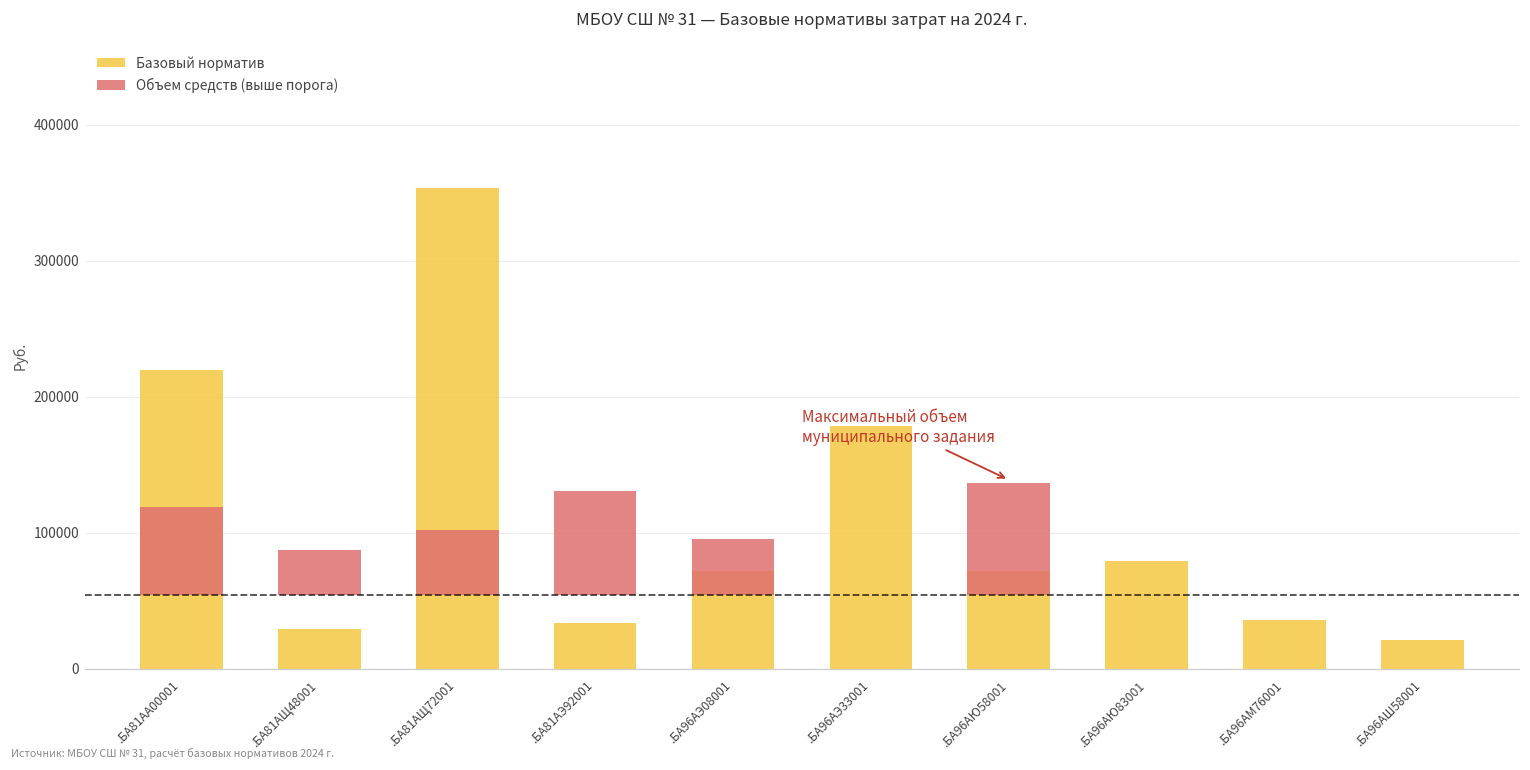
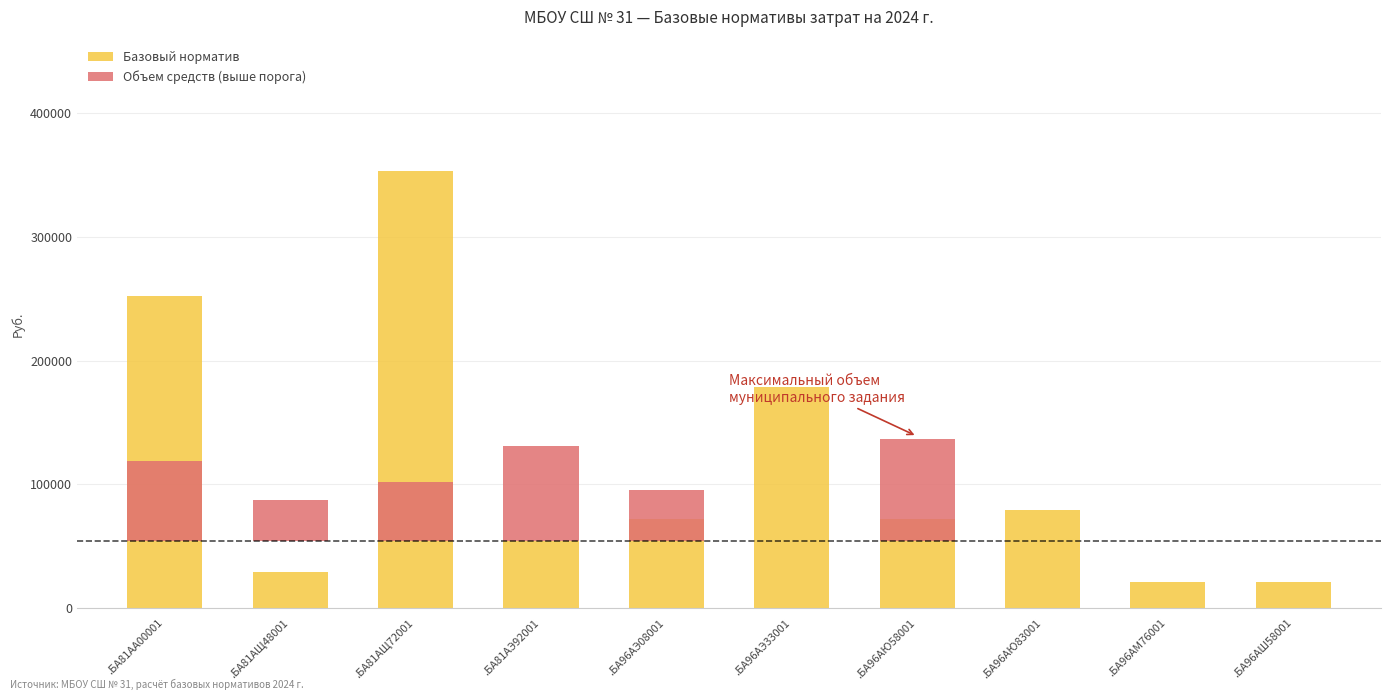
Базовый норматив, .БА81АА00001: 220000 -> 252000
Базовый норматив, .БА81АЭ92001: 33000 -> 54000
Базовый норматив, .БА96АМ76001: 36000 -> 21000
